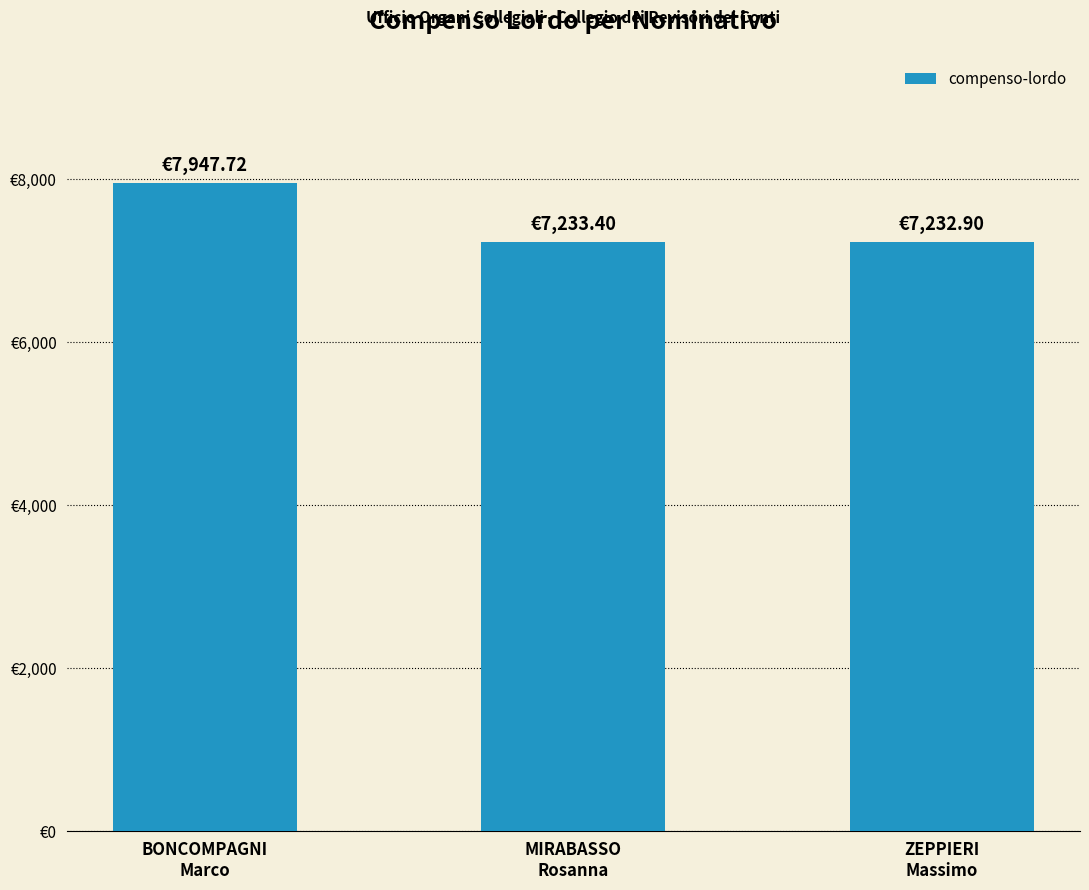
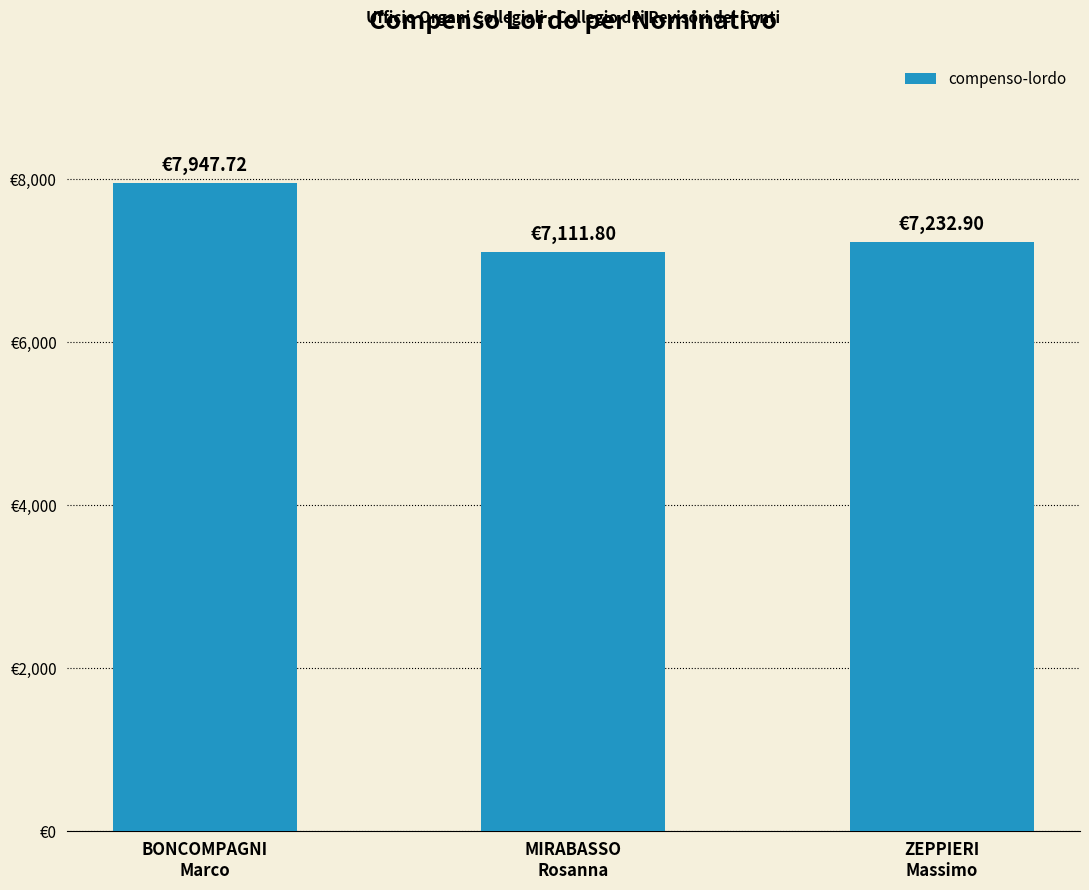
MIRABASSO Rosanna: €7,233.40 -> €7,111.80
